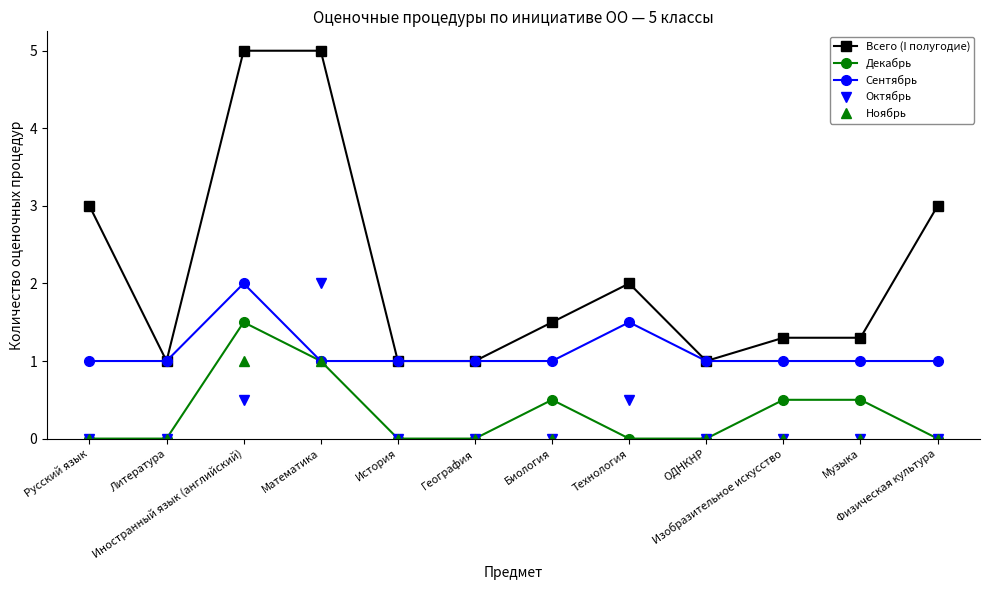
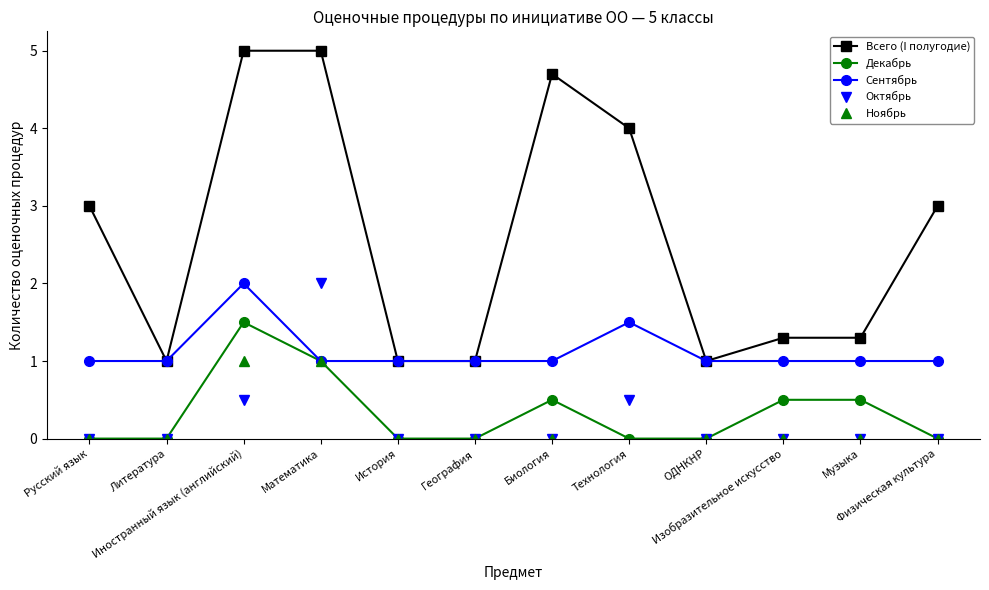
Всего (I полугодие), Биология: 1.5 -> 4.7
Всего (I полугодие), Технология: 2 -> 4
